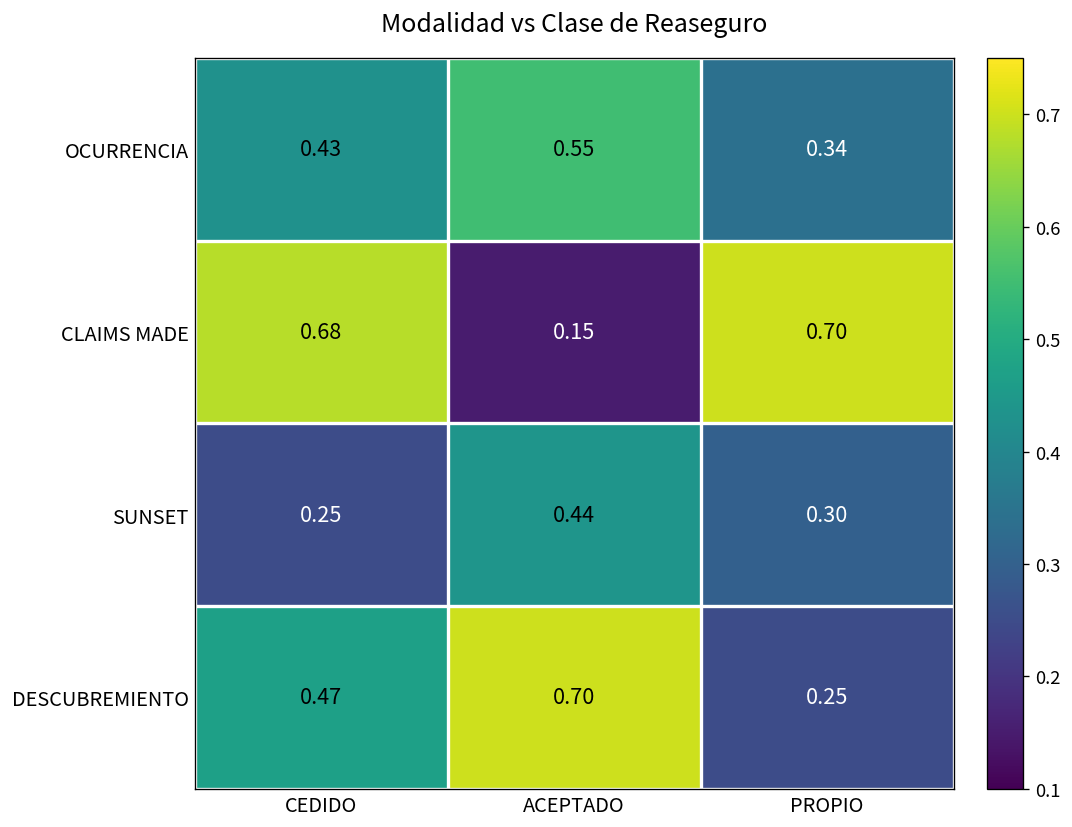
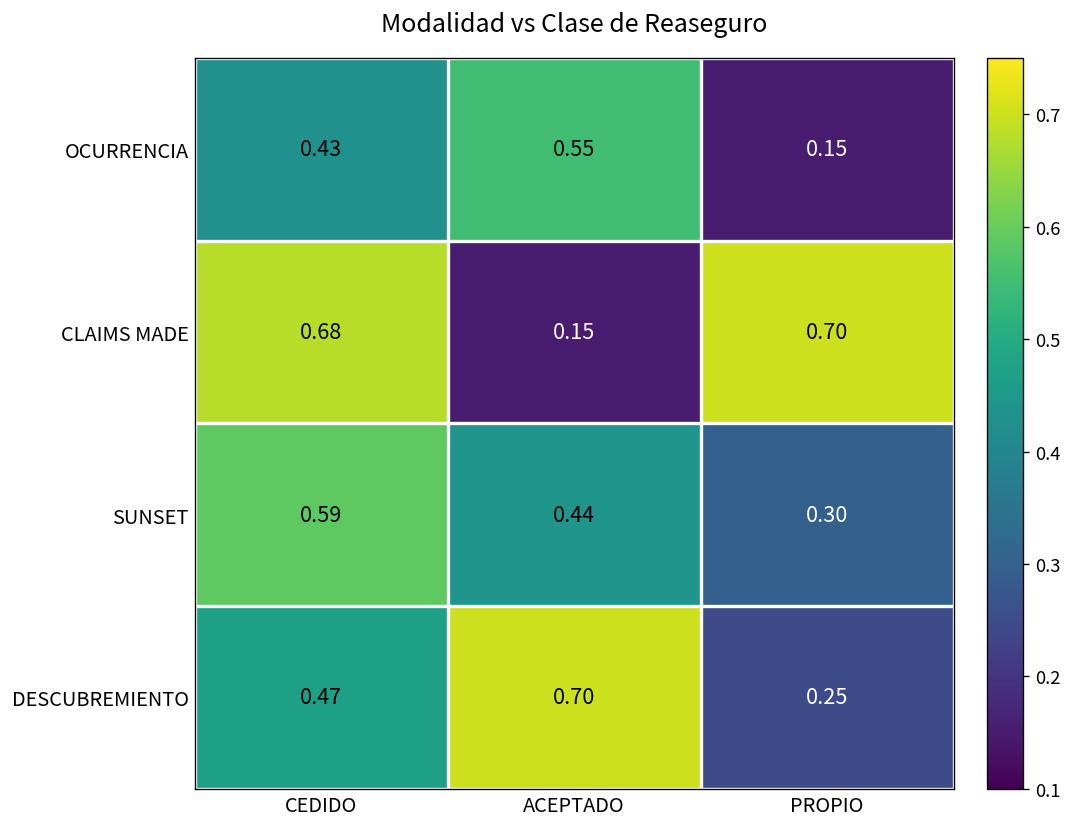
OCURRENCIA, PROPIO: 0.34 -> 0.15
SUNSET, CEDIDO: 0.25 -> 0.59
